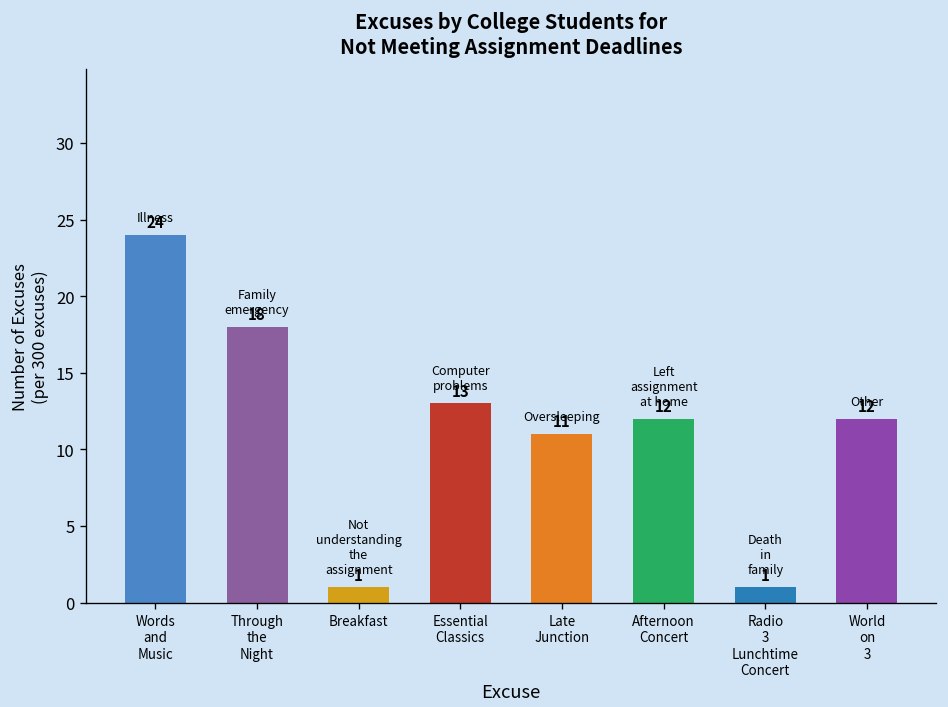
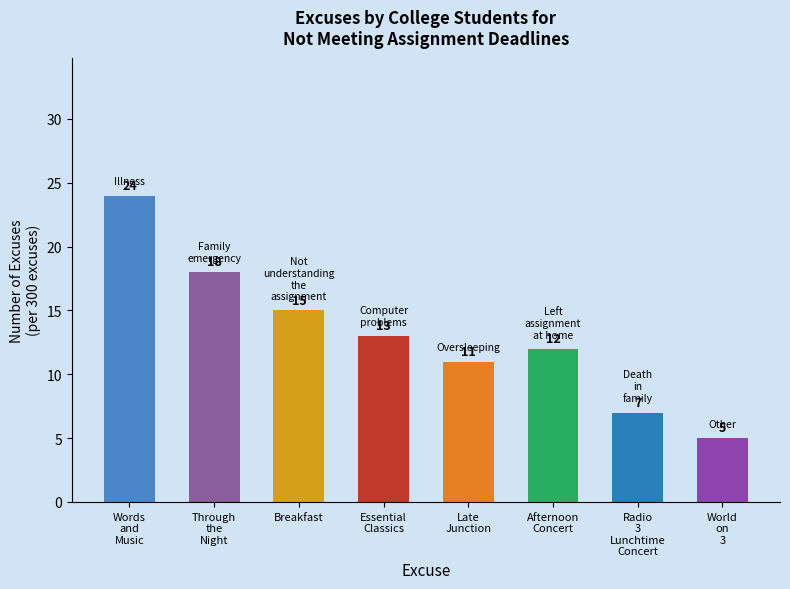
Breakfast: 1 -> 15
Radio 3 Lunchtime Concert: 1 -> 7
World on 3: 12 -> 5
